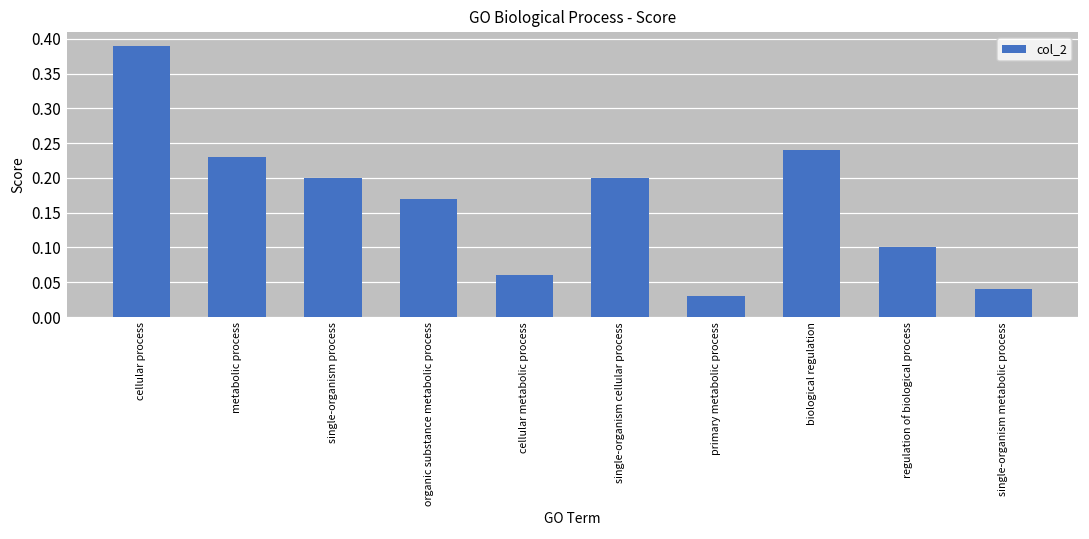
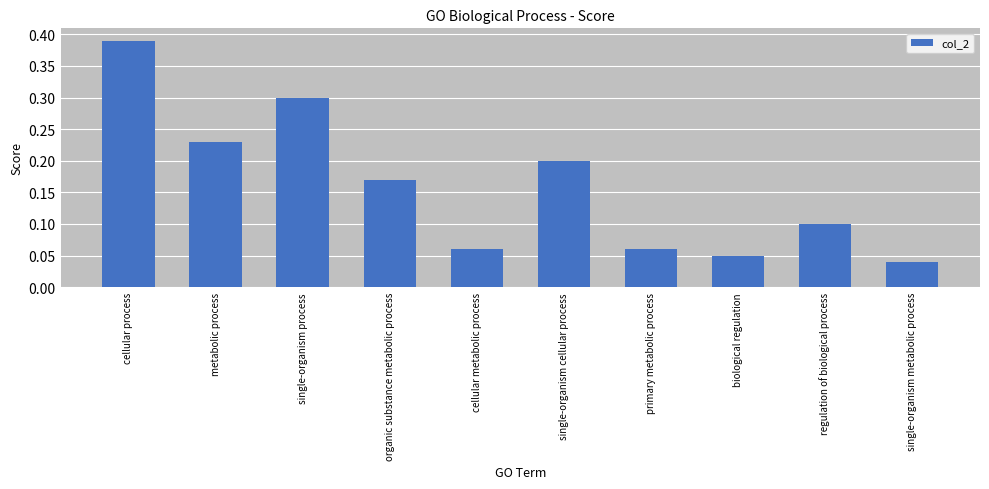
single-organism process: 0.2 -> 0.3
primary metabolic process: 0.03 -> 0.06
biological regulation: 0.24 -> 0.05
